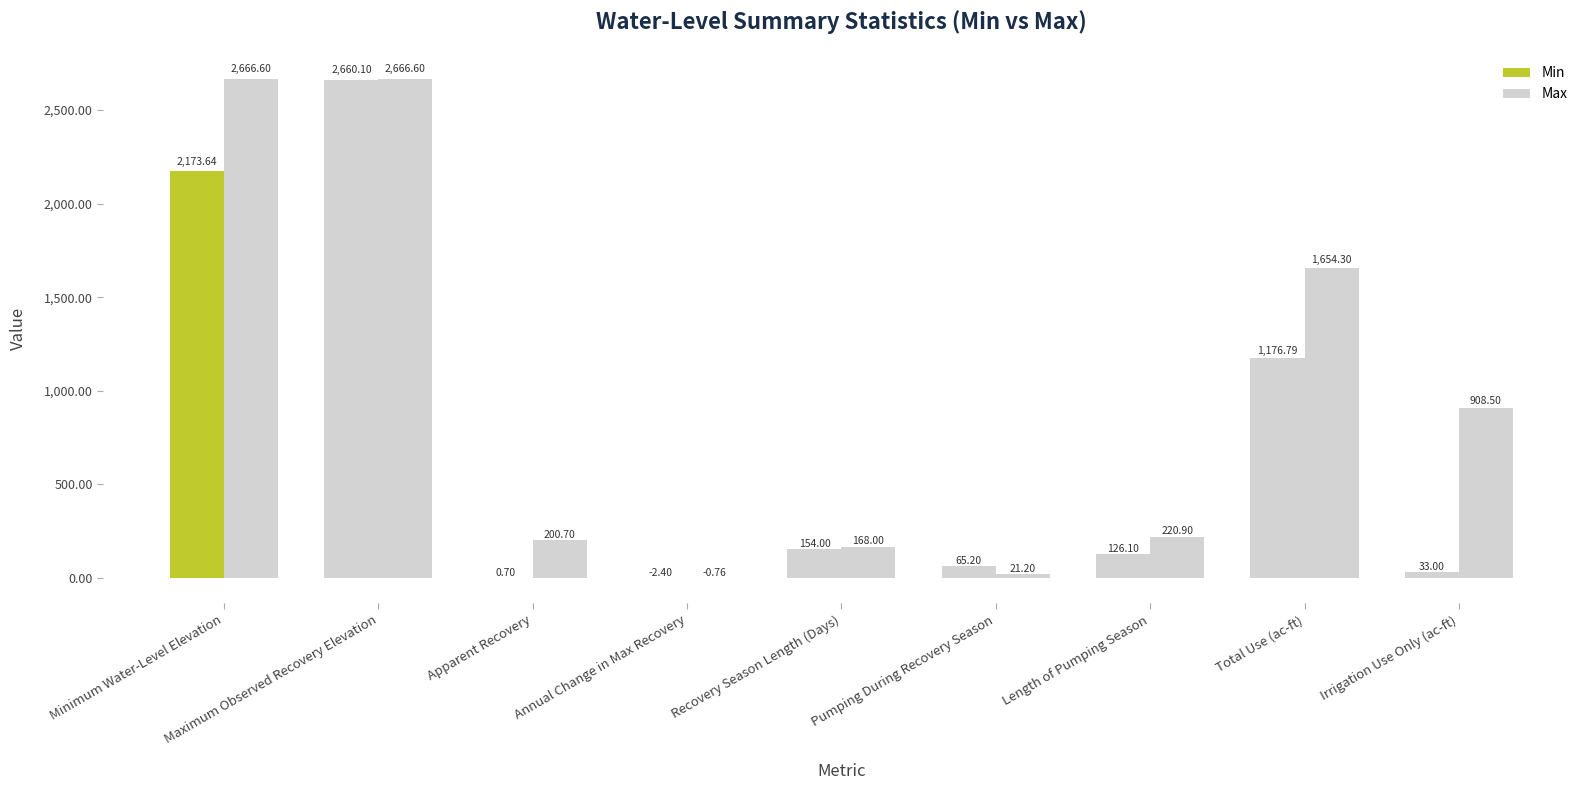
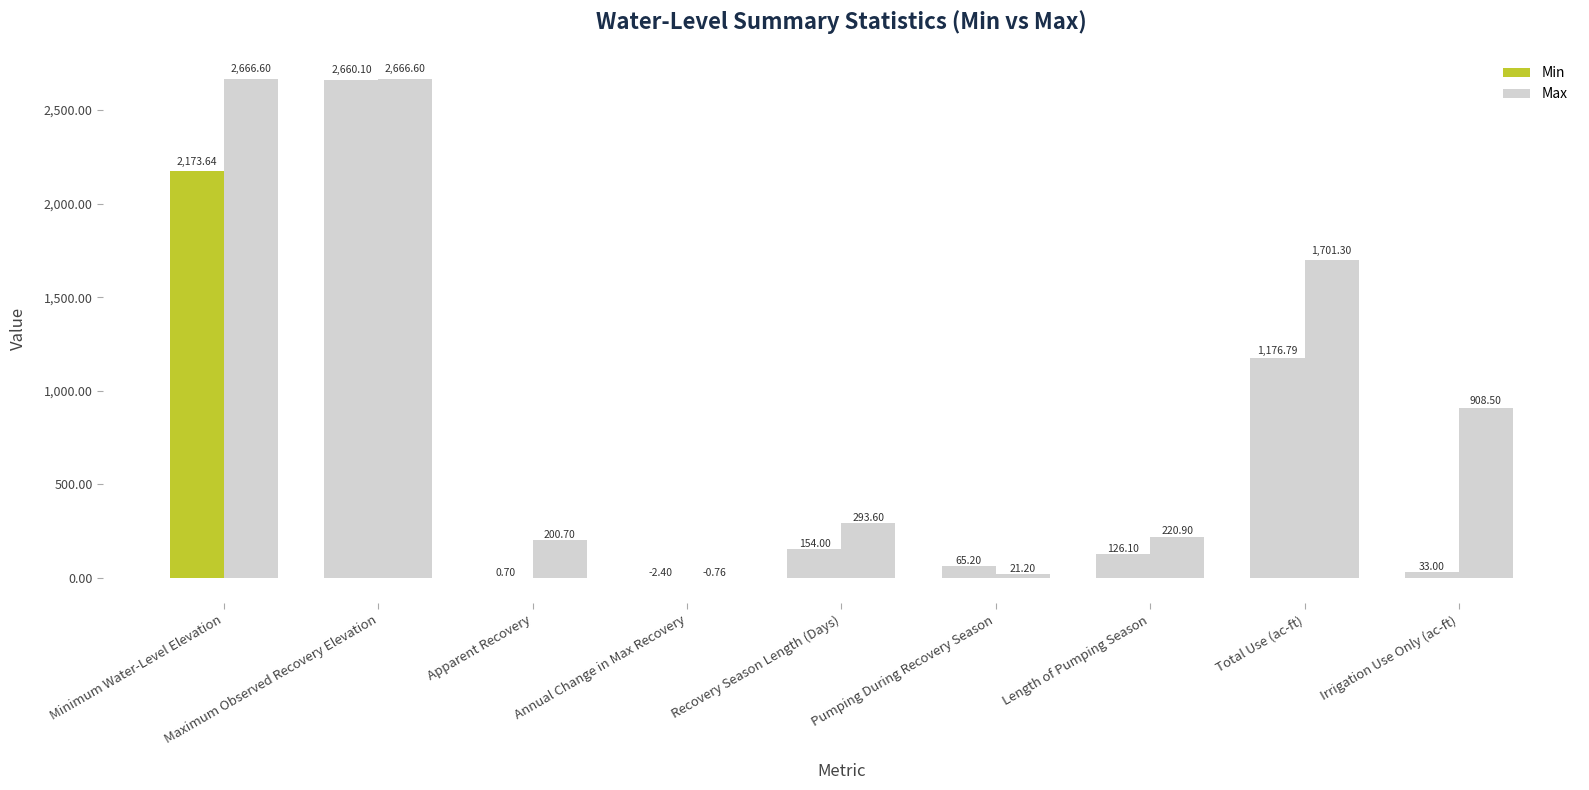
Max, Recovery Season Length (Days): 168.00 -> 293.60
Max, Total Use (ac-ft): 1,654.30 -> 1,701.30
